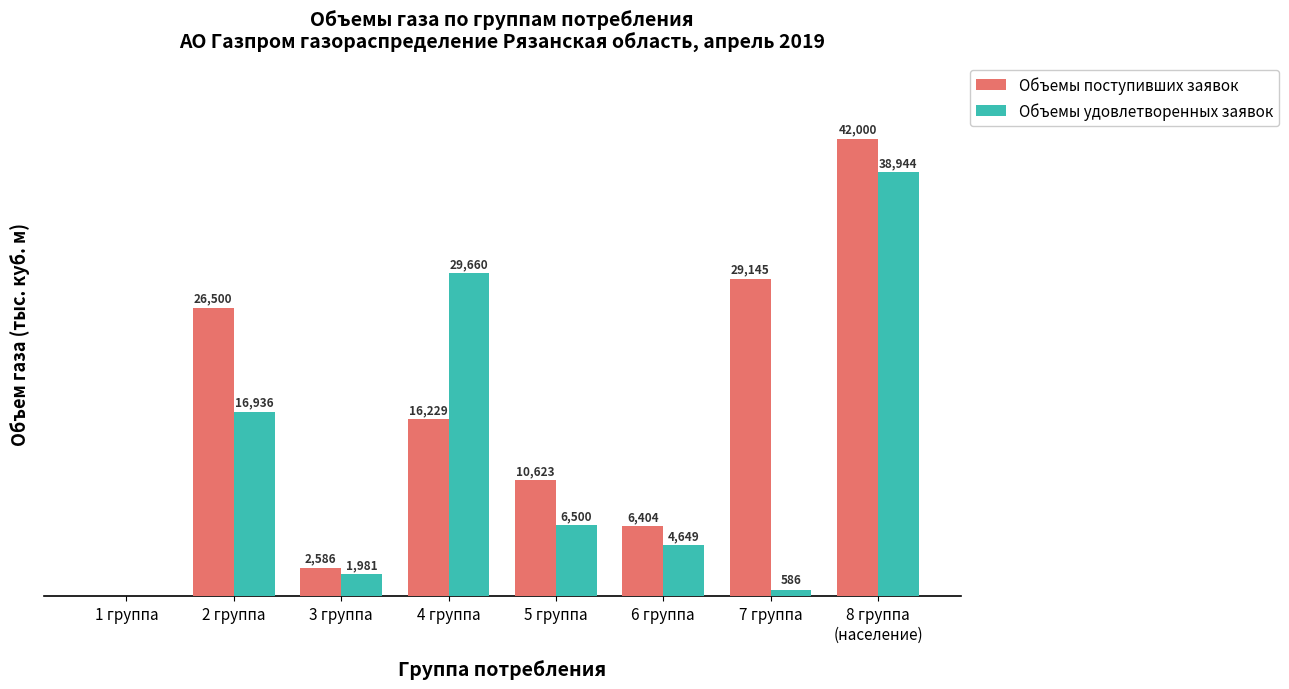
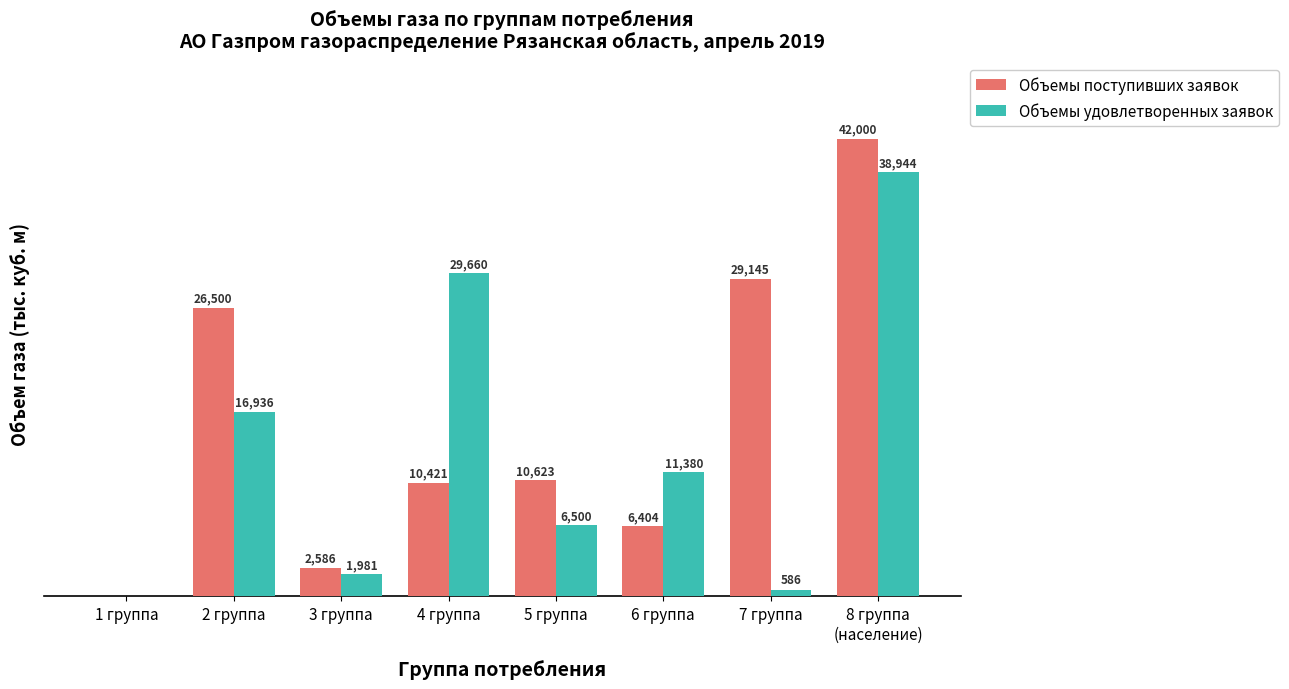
Объемы поступивших заявок, 4 группа: 16,229 -> 10,421
Объемы удовлетворенных заявок, 6 группа: 4,649 -> 11,380
